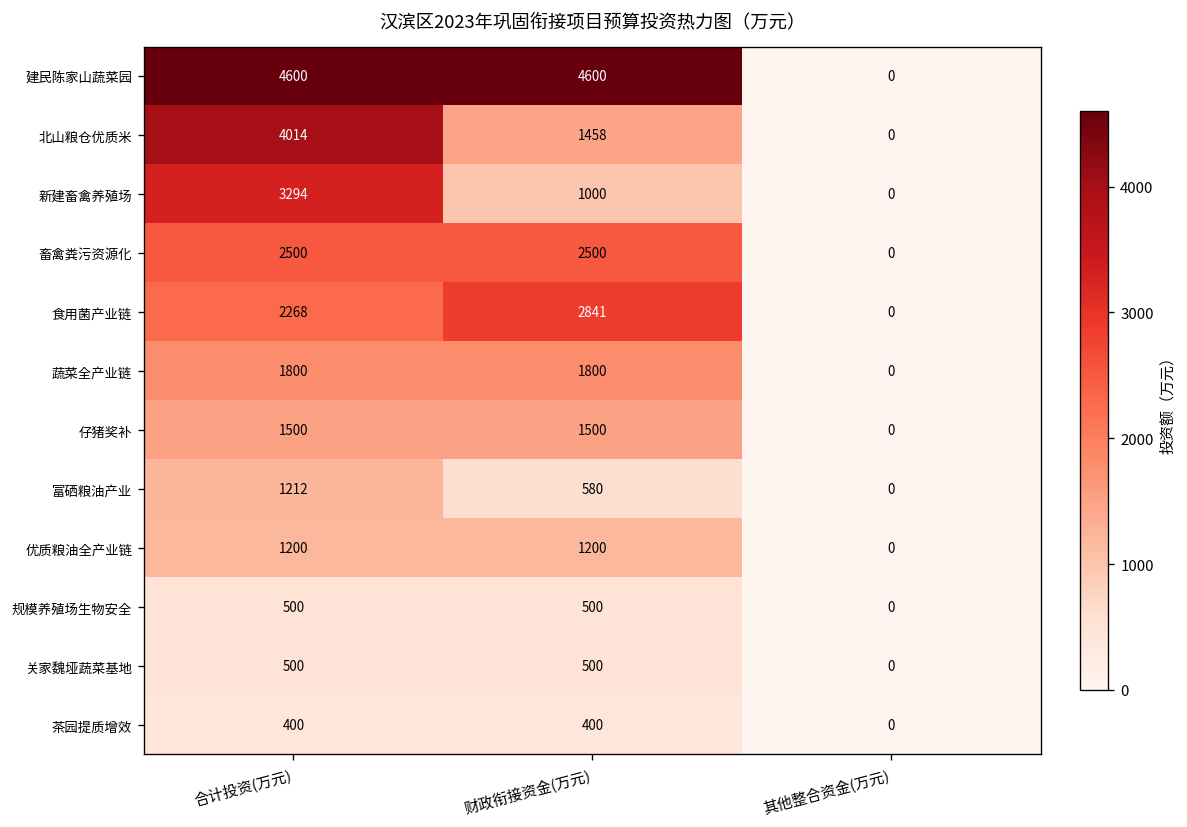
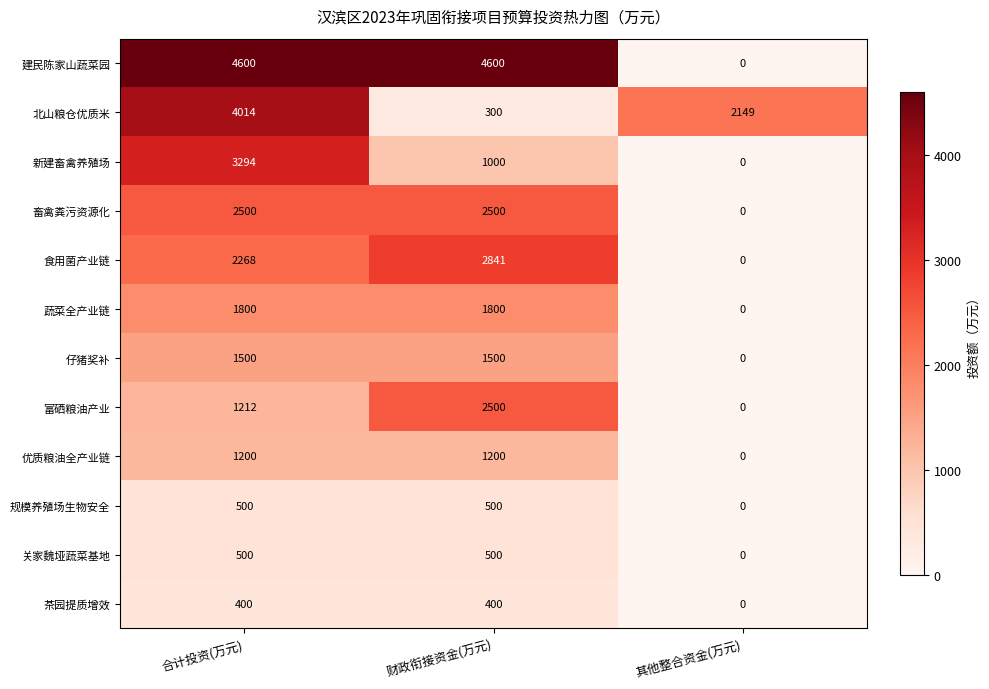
北山粮仓优质米, 财政衔接资金(万元): 1458 -> 300
北山粮仓优质米, 其他整合资金(万元): 0 -> 2149
富硒粮油产业, 财政衔接资金(万元): 580 -> 2500
